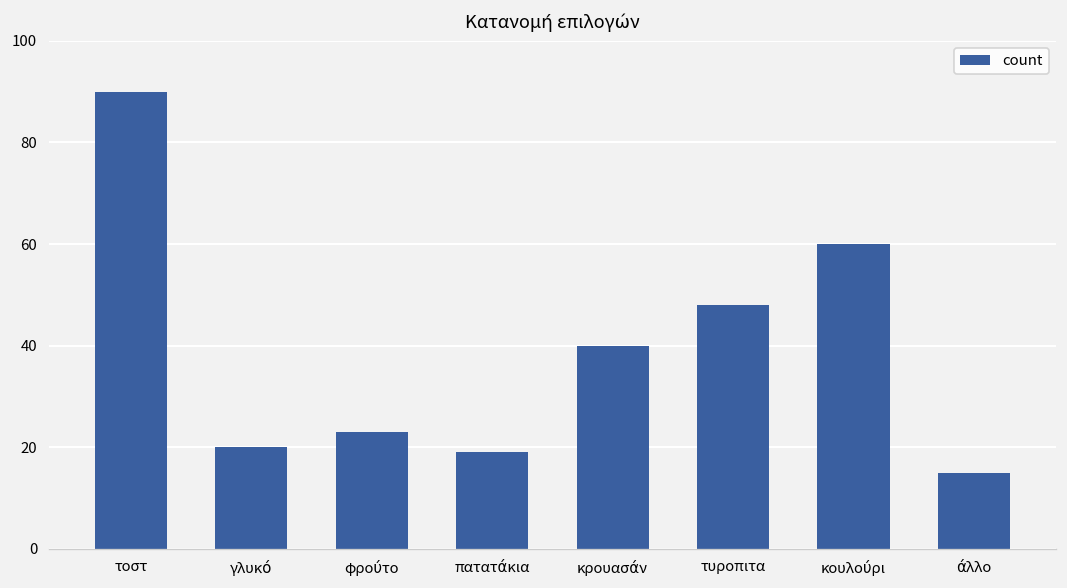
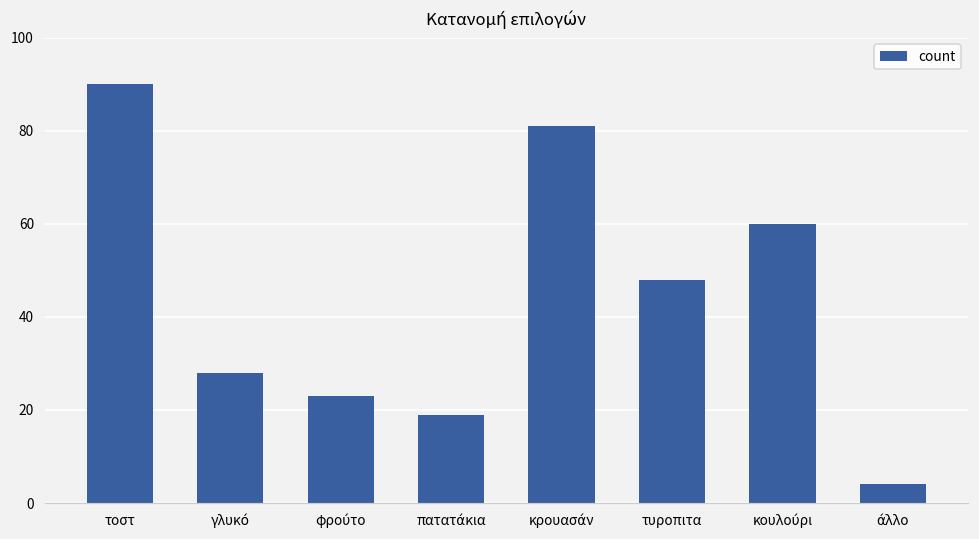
γλυκό: 20 -> 28
κρουασάν: 40 -> 81
άλλο: 15 -> 4
